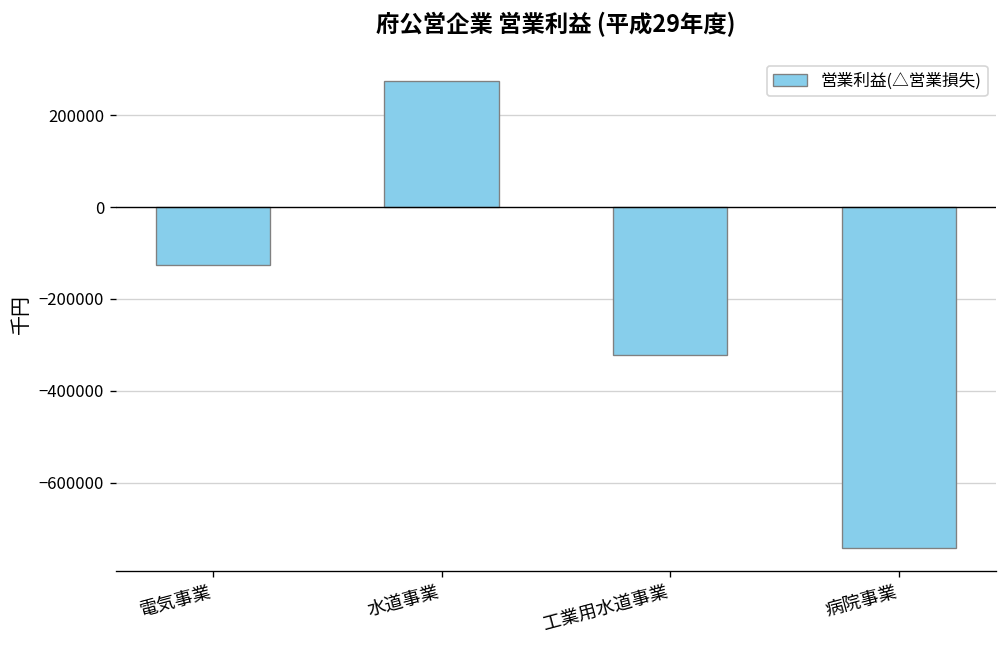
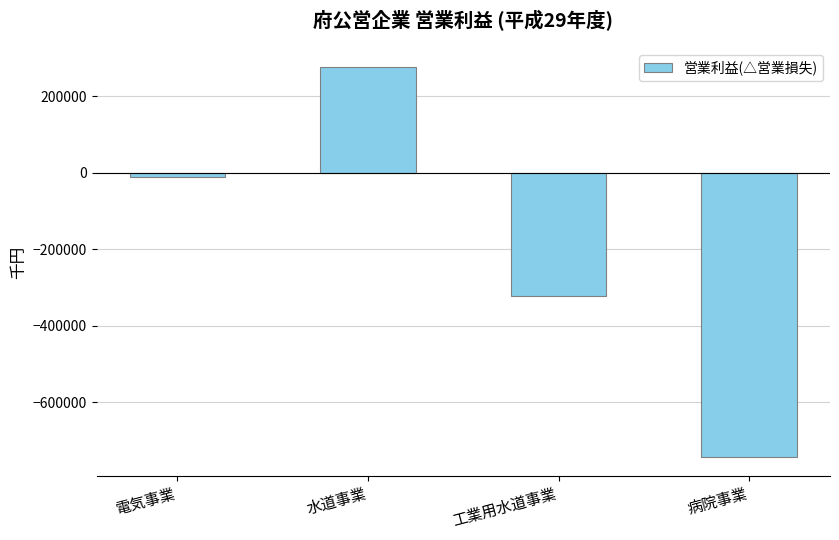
電気事業: -130000 -> -10000
